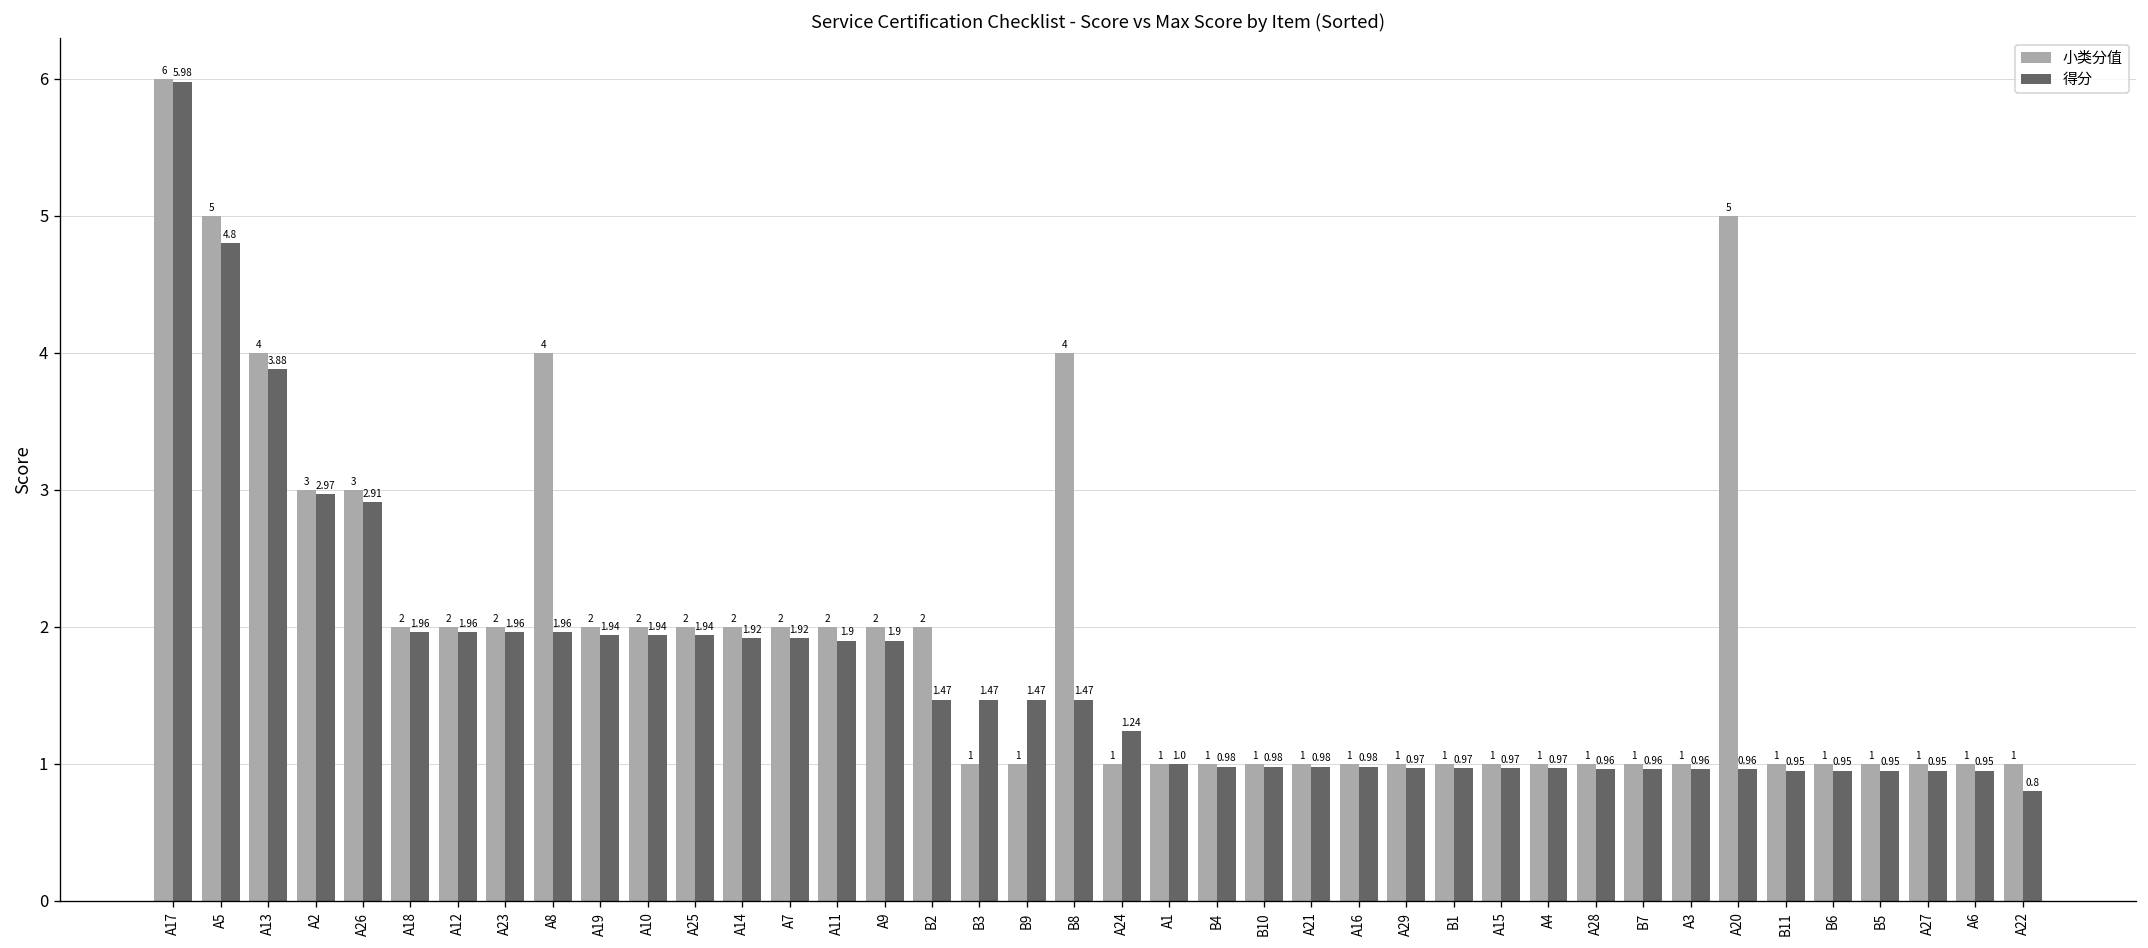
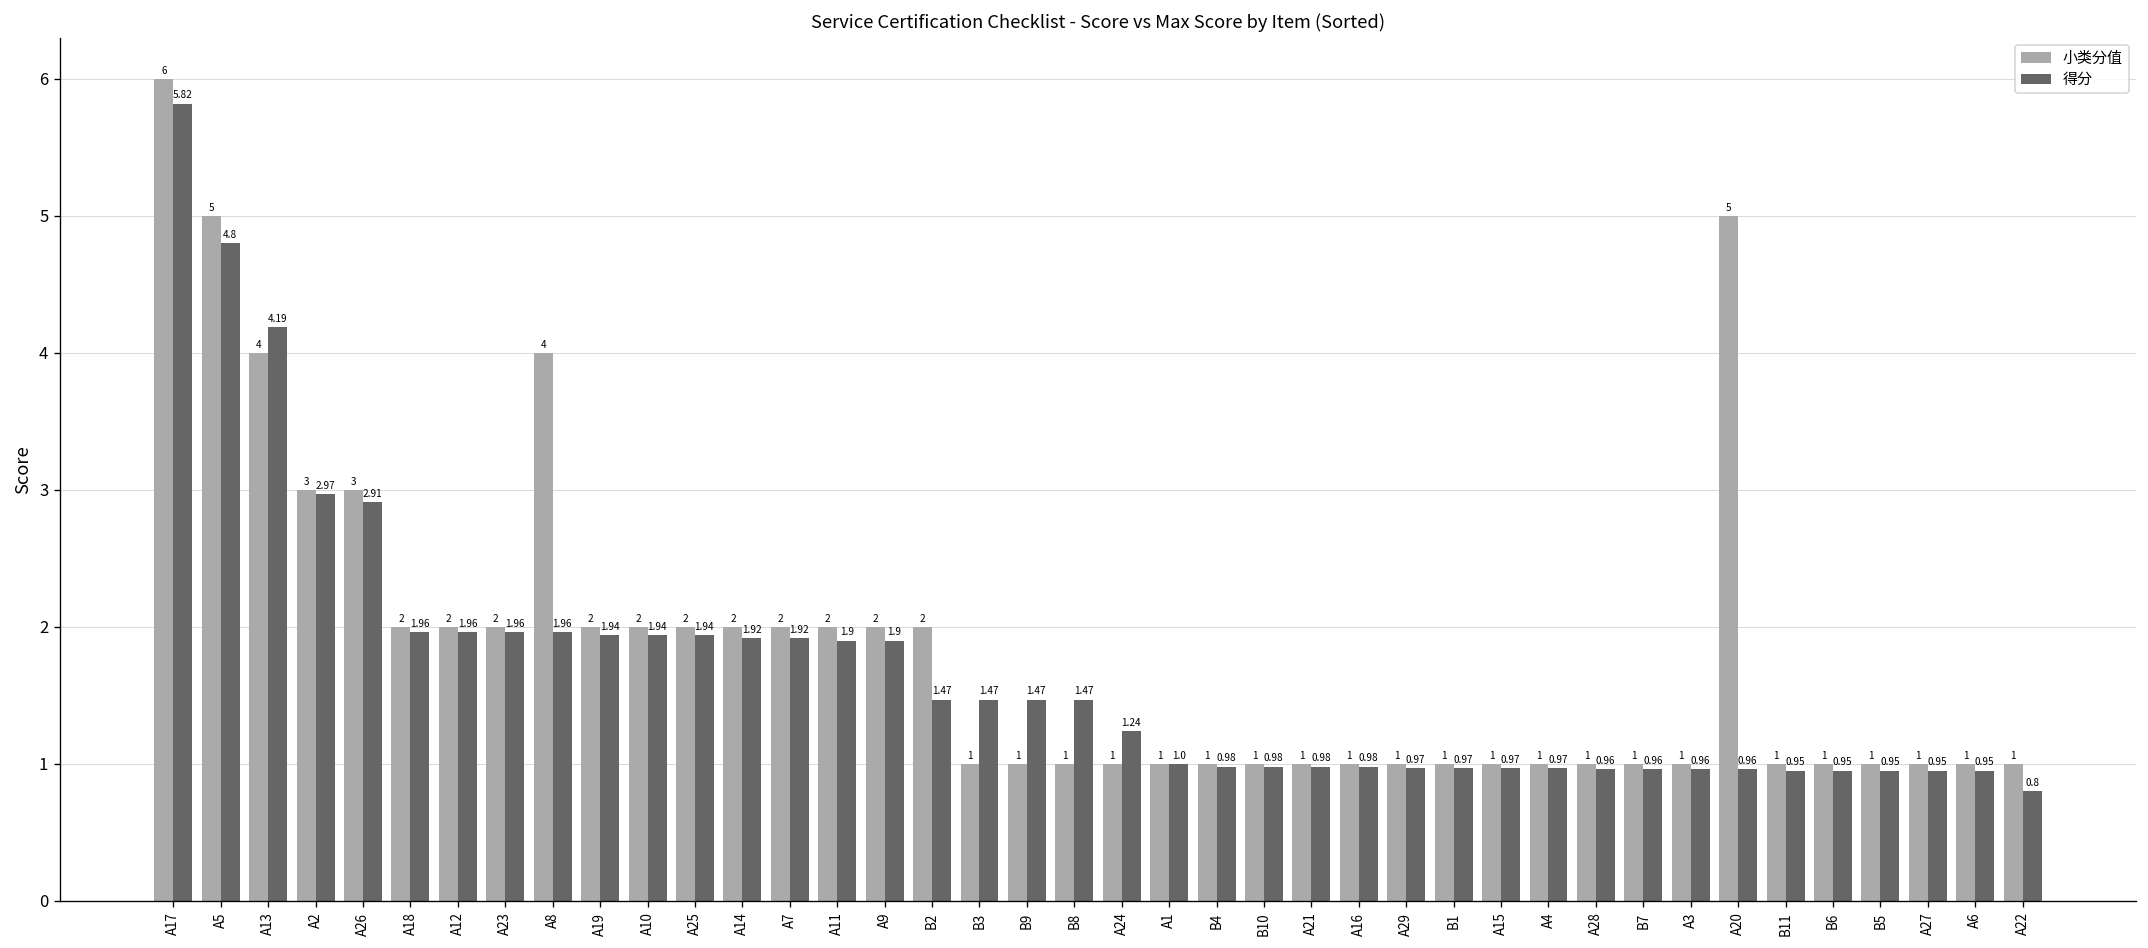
得分, A17: 5.98 -> 5.82
得分, A13: 3.88 -> 4.19
小类分值, B8: 4 -> 1
